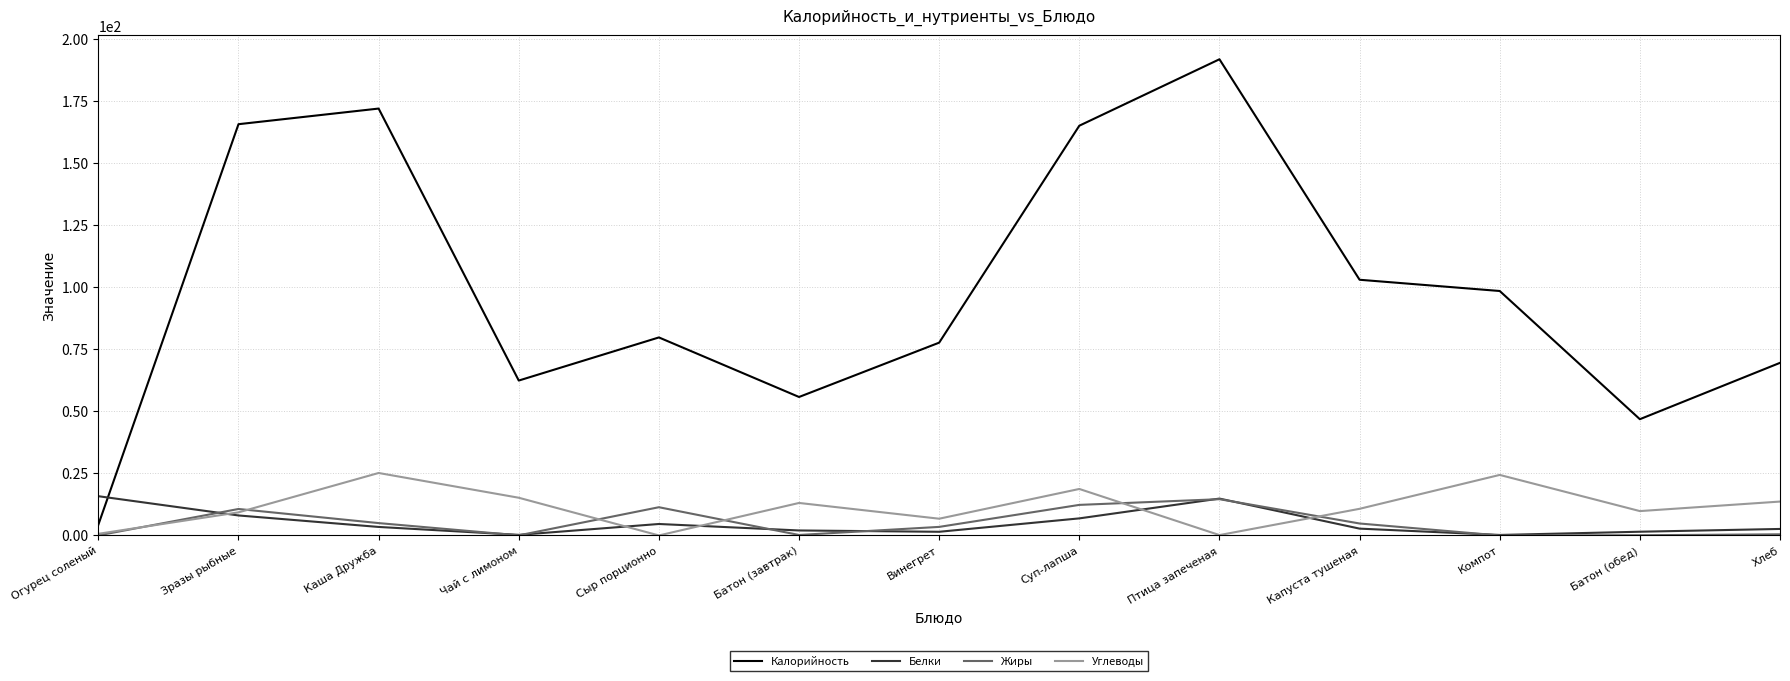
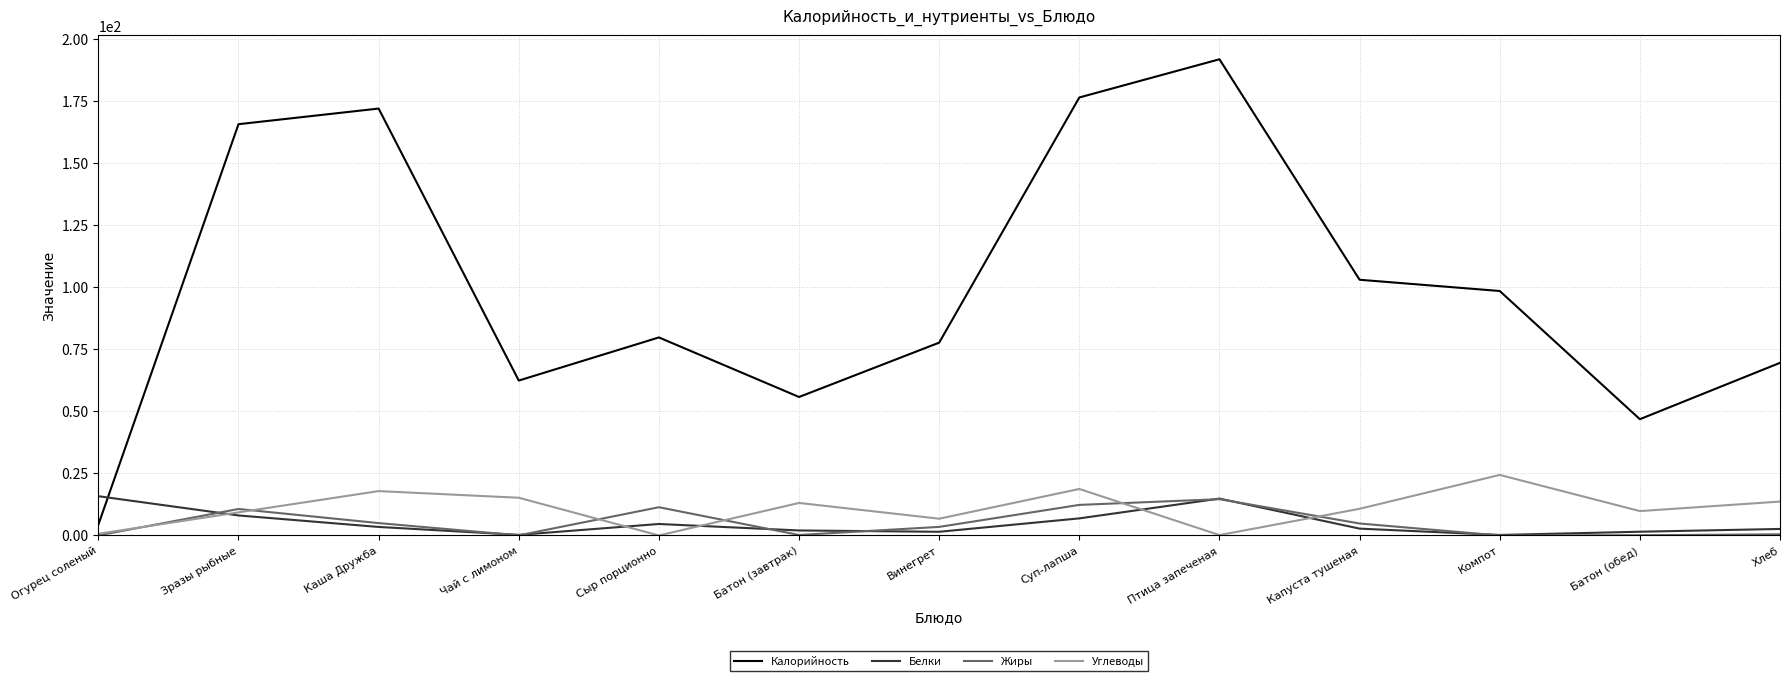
Углеводы, Каша Дружба: 25 -> 18
Калорийность, Суп-лапша: 165 -> 177
